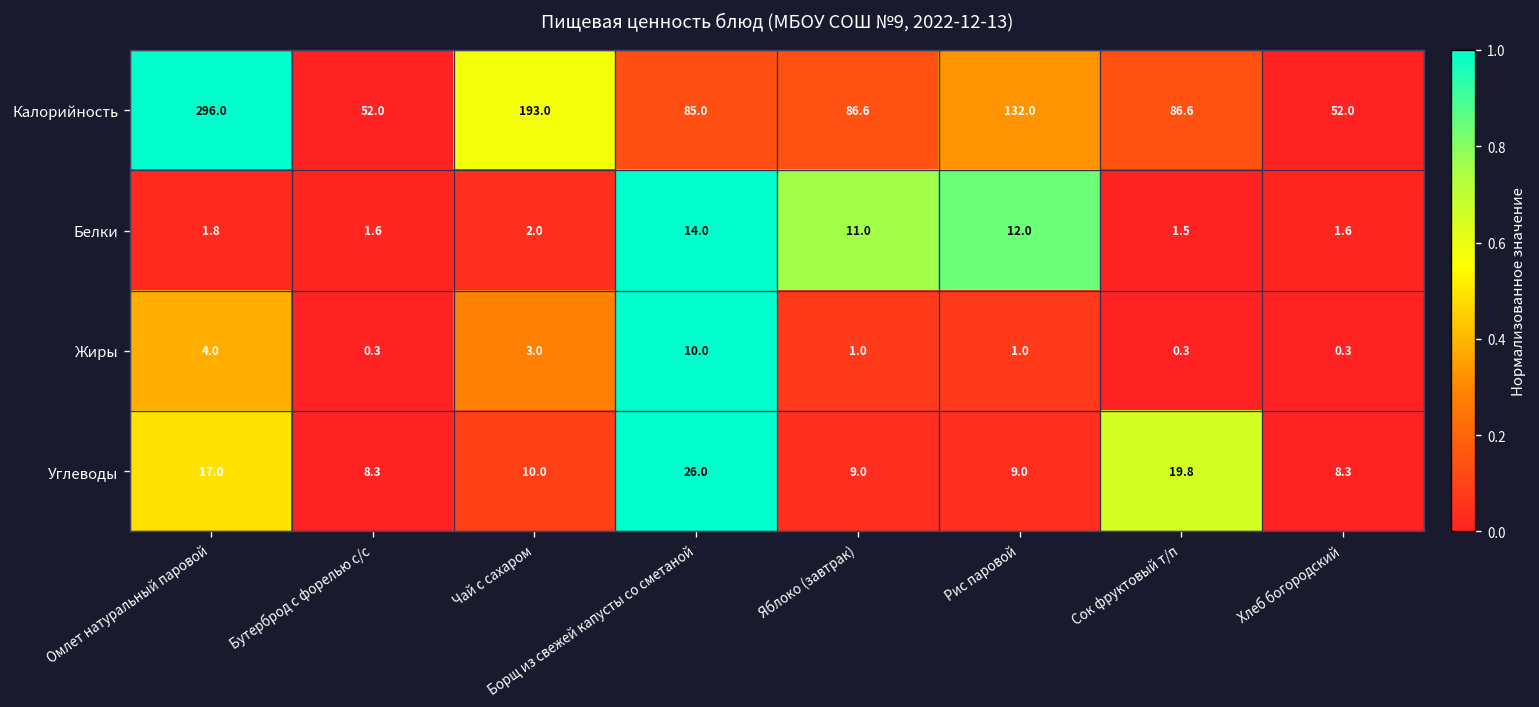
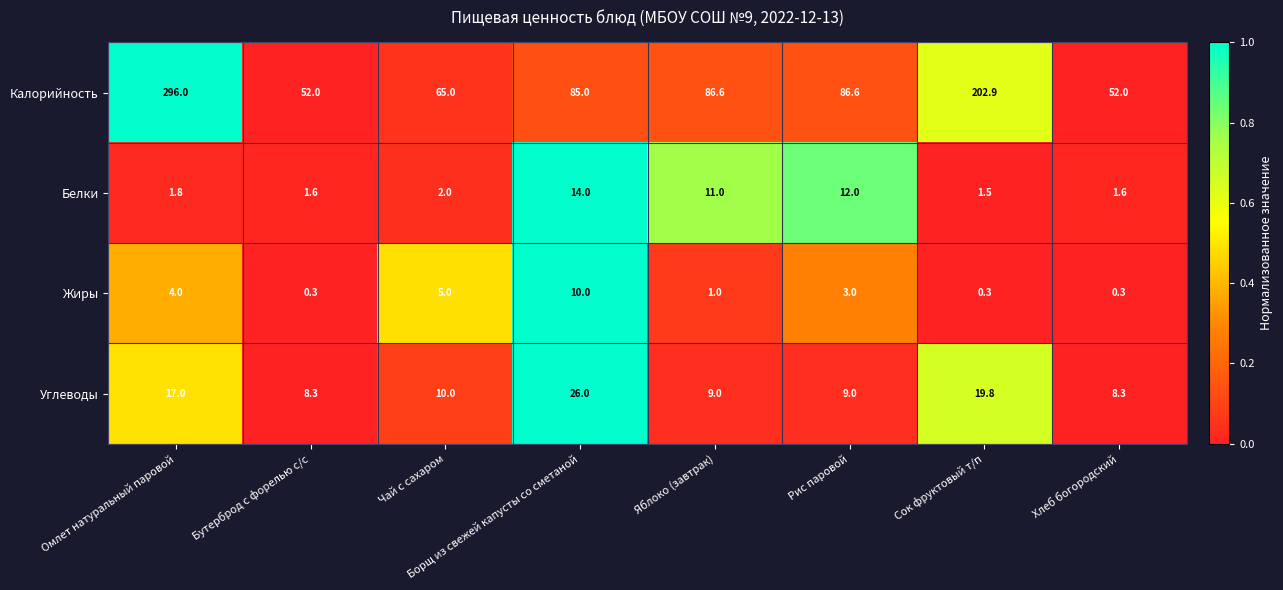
Калорийность, Чай с сахаром: 193.0 -> 65.0
Калорийность, Рис паровой: 132.0 -> 86.6
Калорийность, Сок фруктовый т/п: 86.6 -> 202.9
Жиры, Чай с сахаром: 3.0 -> 5.0
Жиры, Рис паровой: 1.0 -> 3.0
